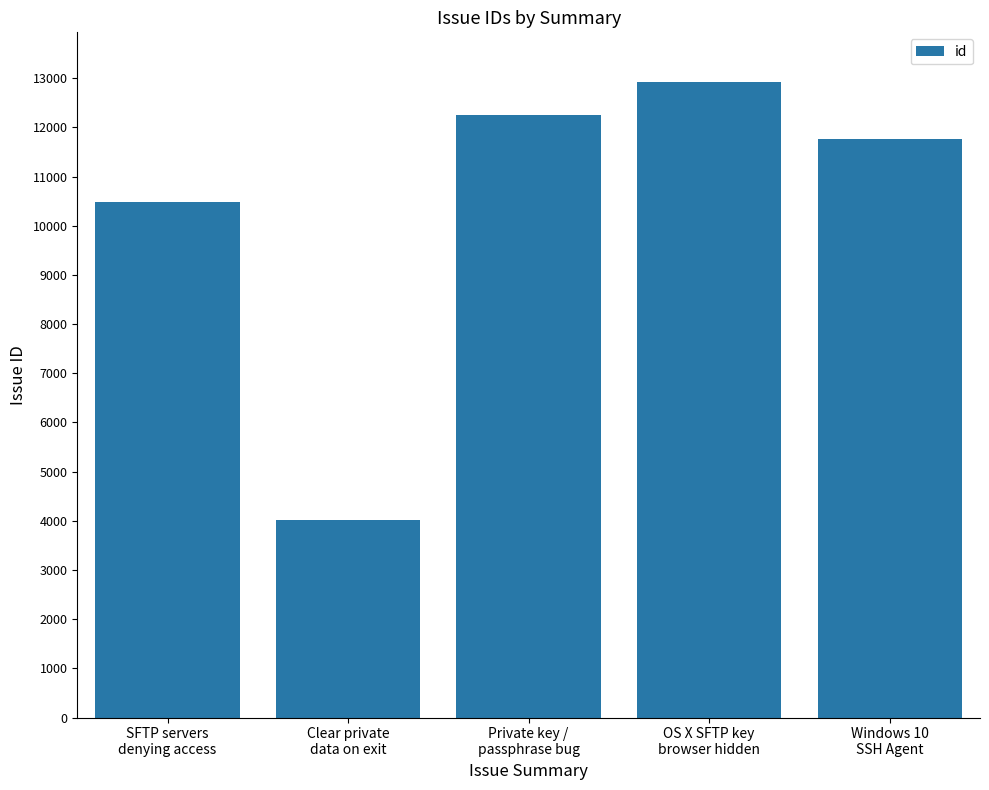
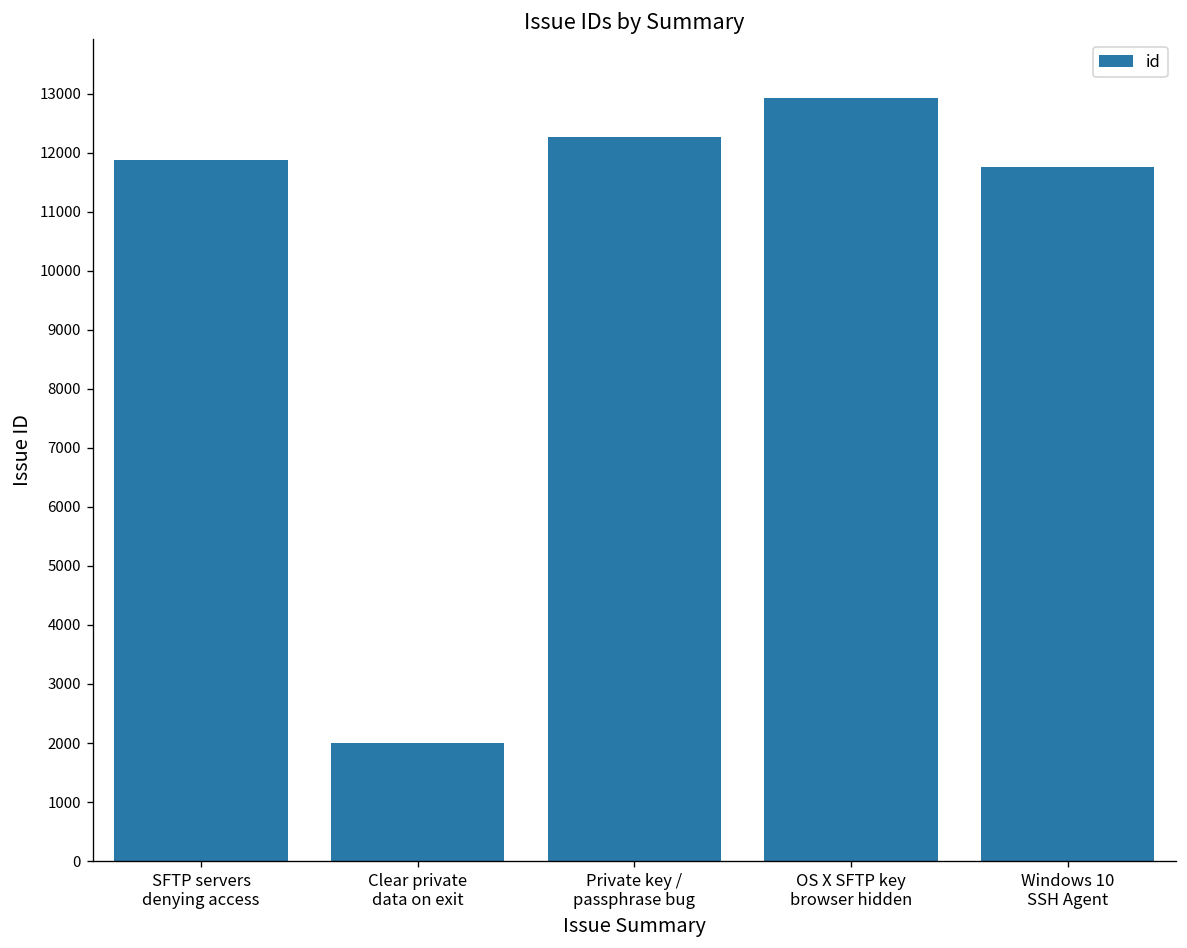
SFTP servers denying access: 10500 -> 11900
Clear private data on exit: 4000 -> 2000
